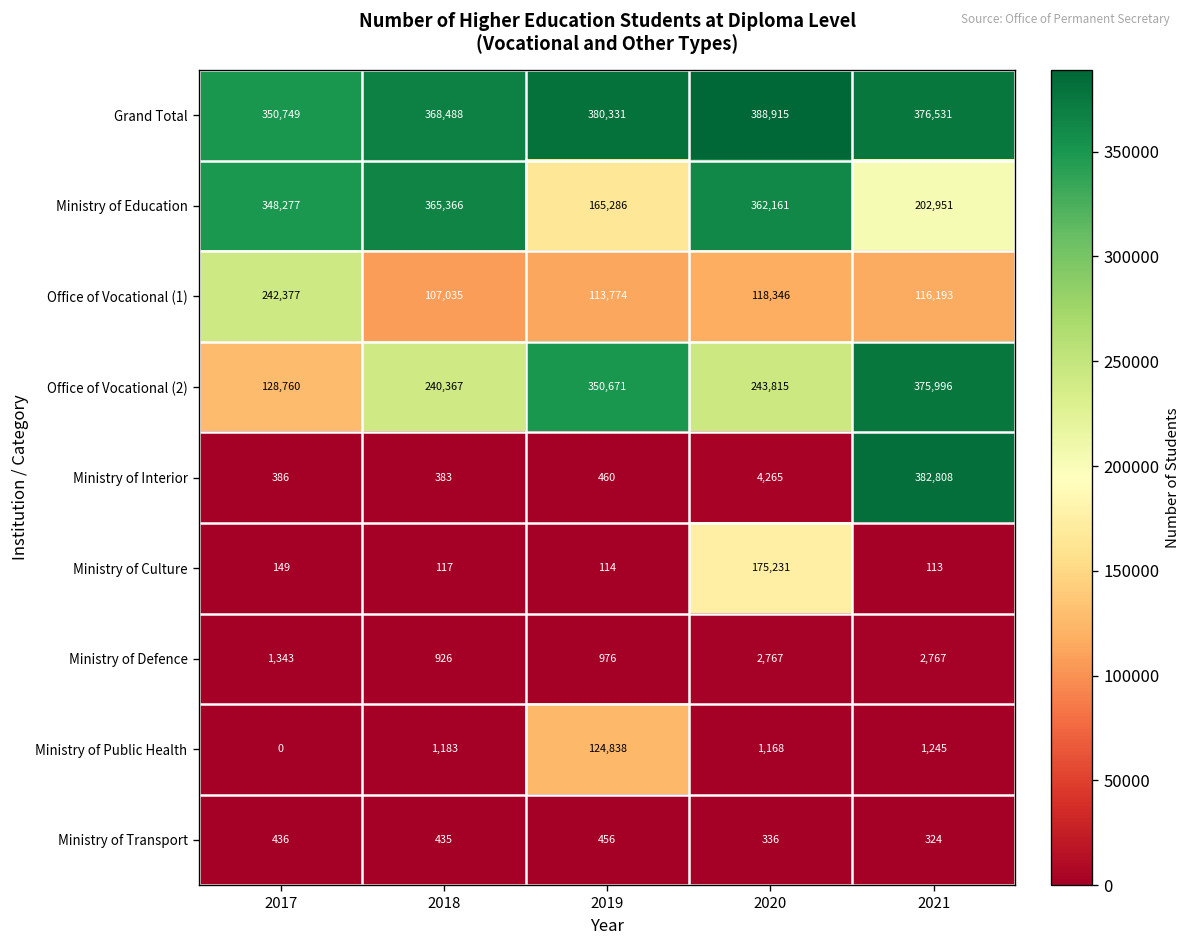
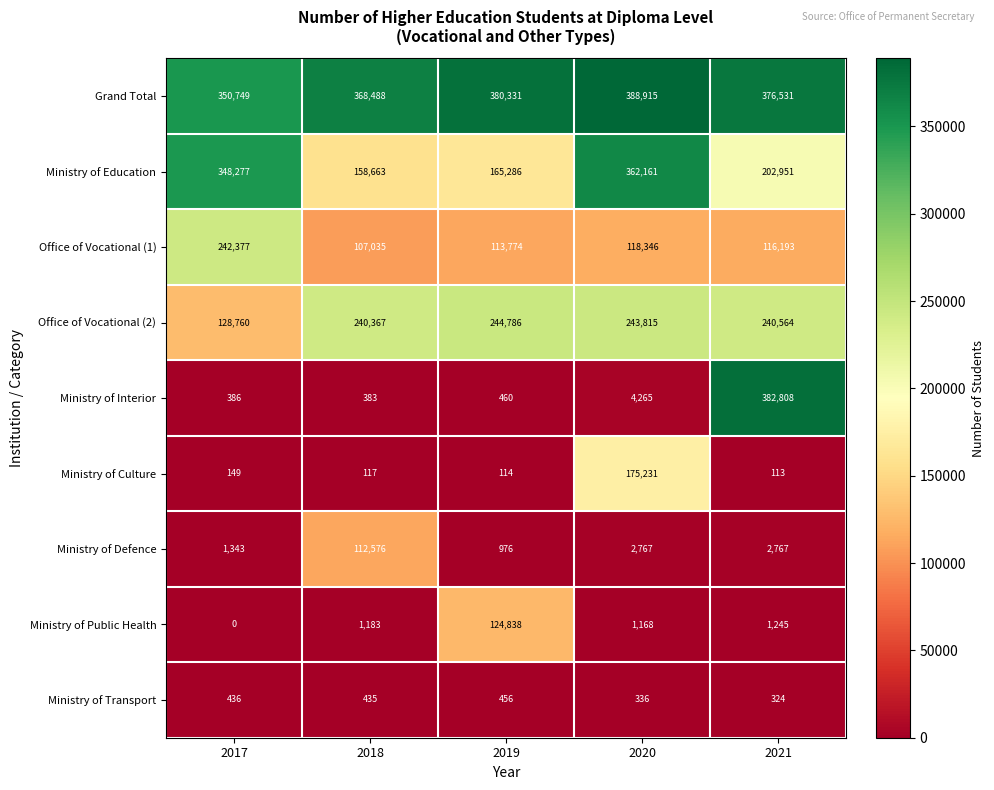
Ministry of Education, 2018: 365,366 -> 158,663
Office of Vocational (2), 2019: 350,671 -> 244,786
Office of Vocational (2), 2021: 375,996 -> 240,564
Ministry of Defence, 2018: 926 -> 112,576
